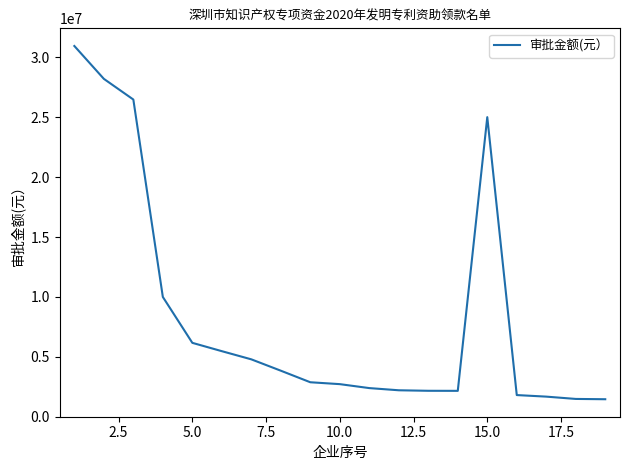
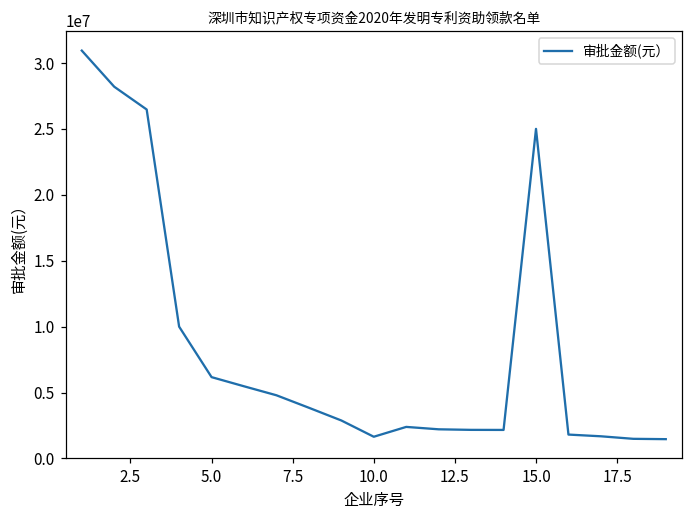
10.0: 2700000 -> 1600000
